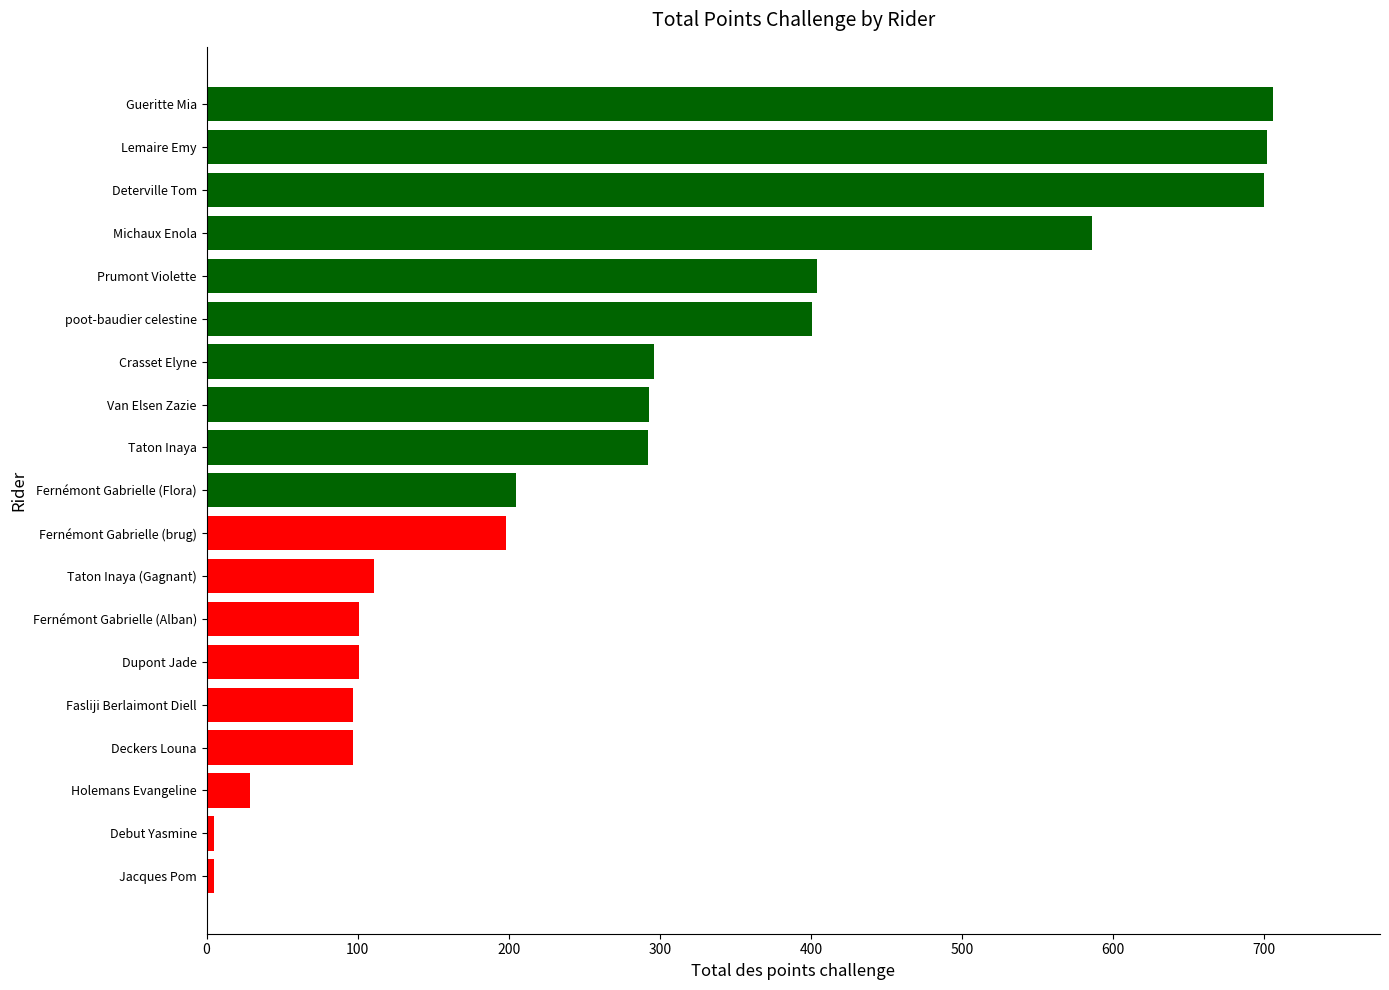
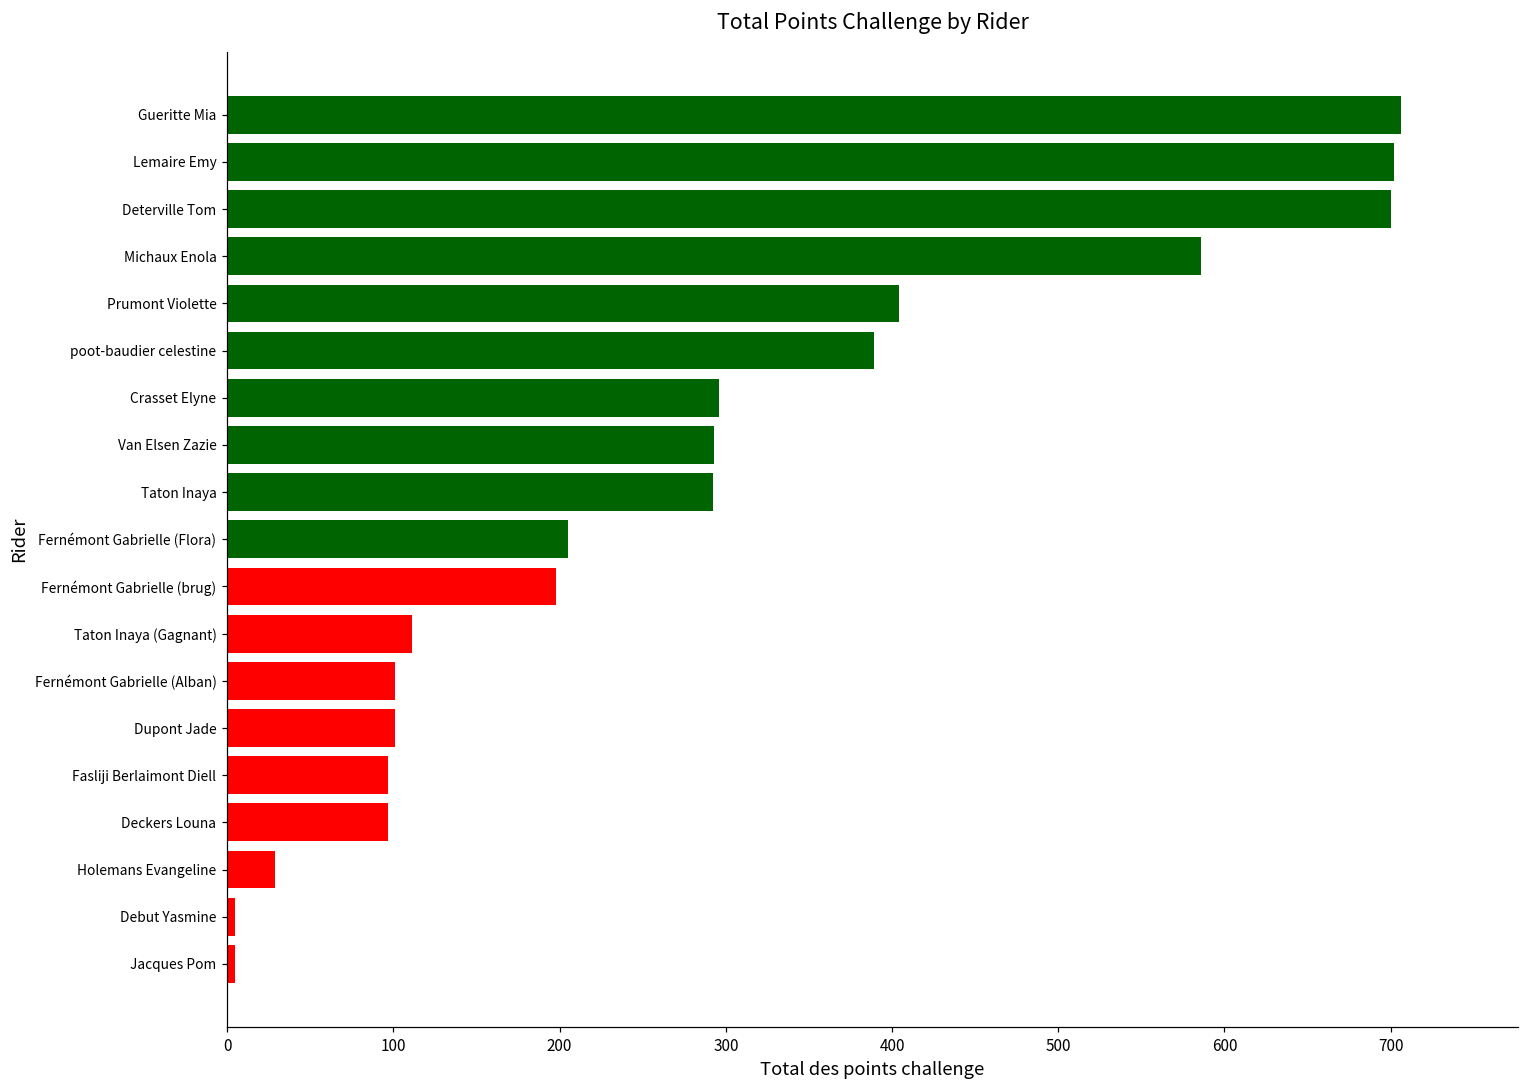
poot-baudier celestine: 401 -> 389
